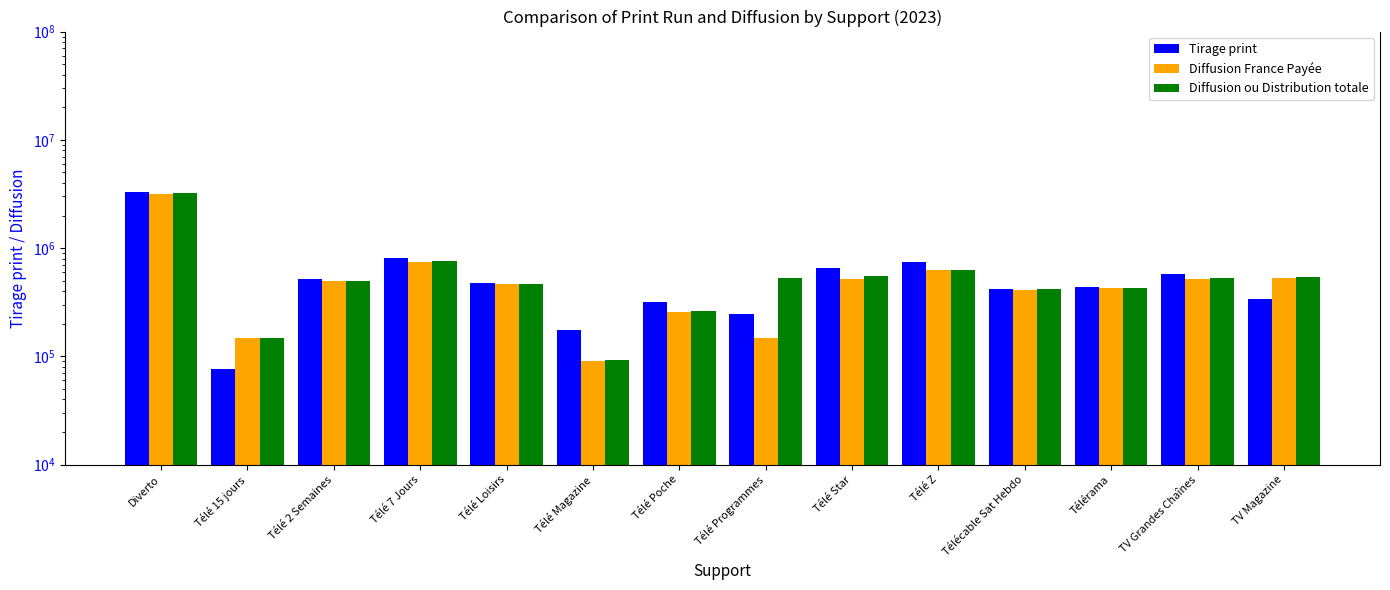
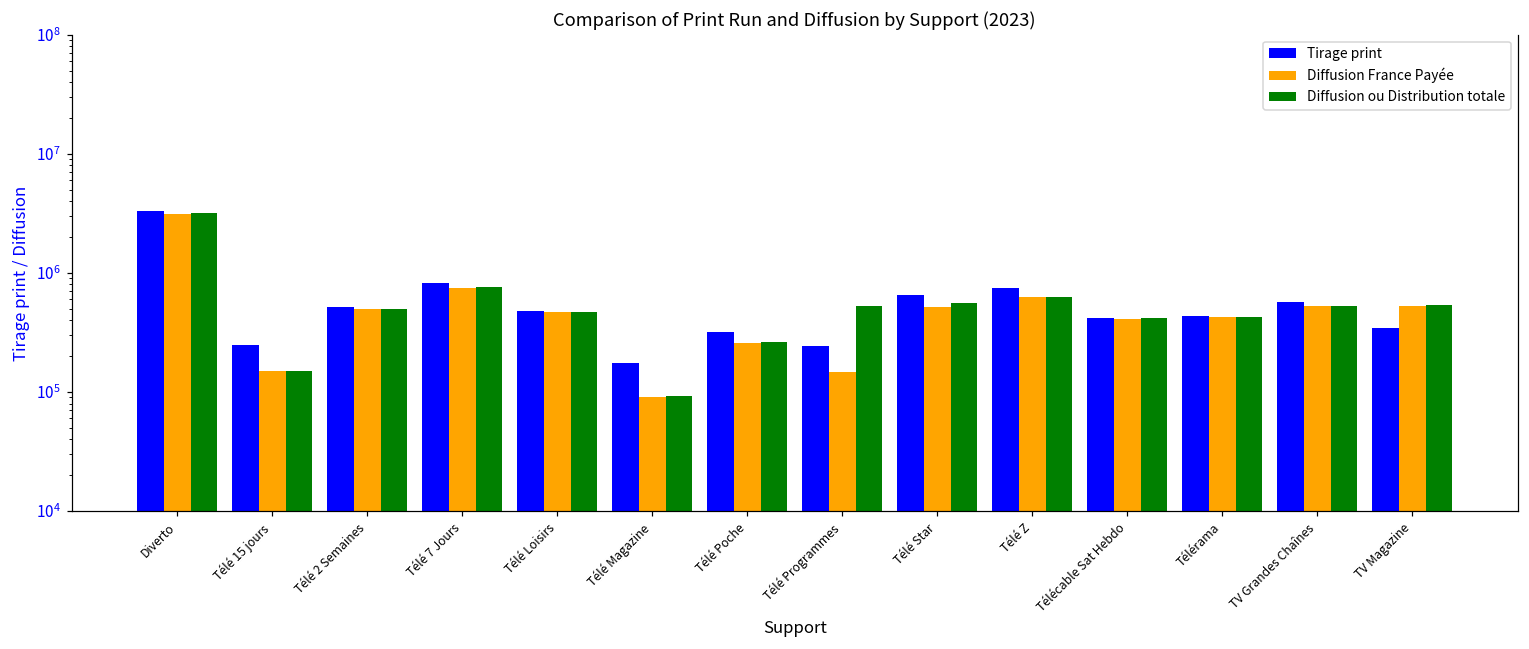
Tirage print, Télé 15 jours: 80000 -> 250000
